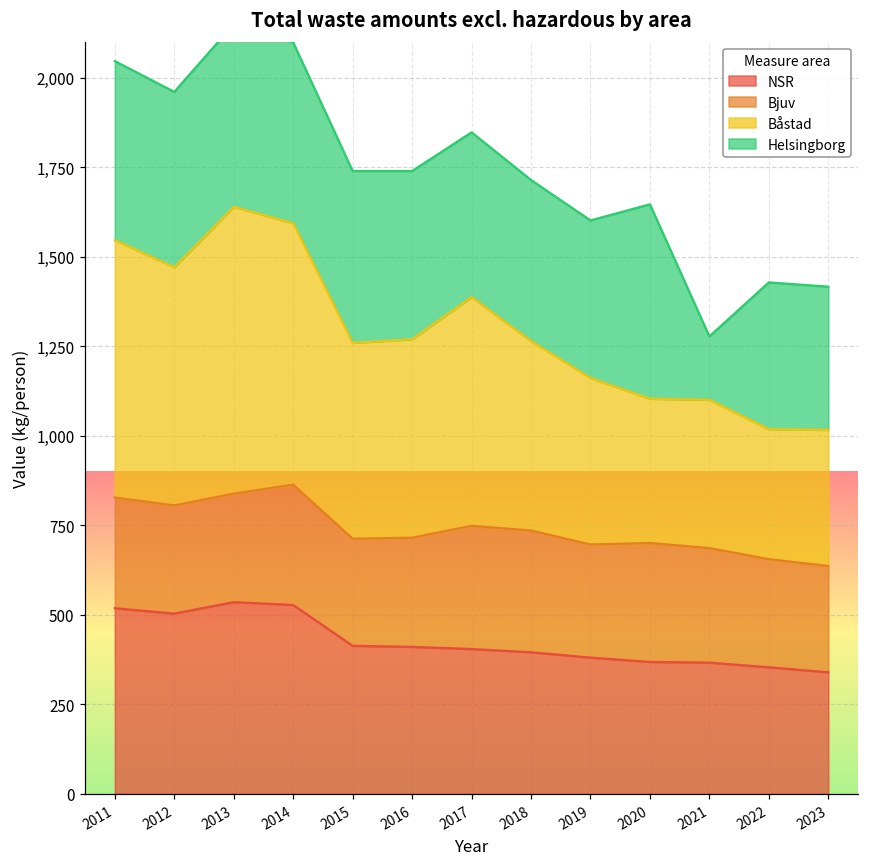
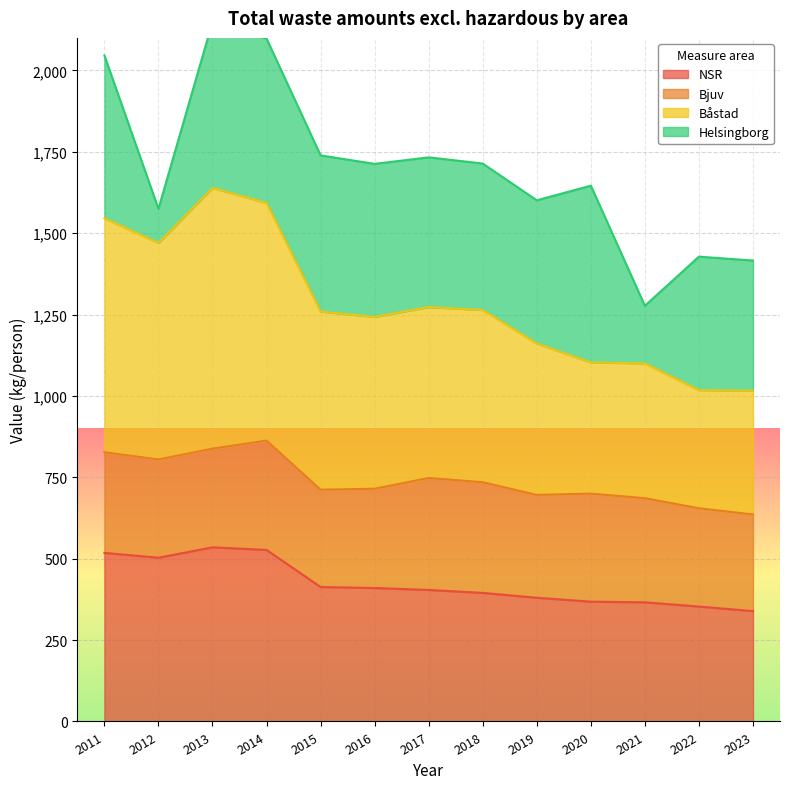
Helsingborg, 2012: 490 -> 110
Båstad, 2016: 550 -> 530
Båstad, 2017: 640 -> 530
